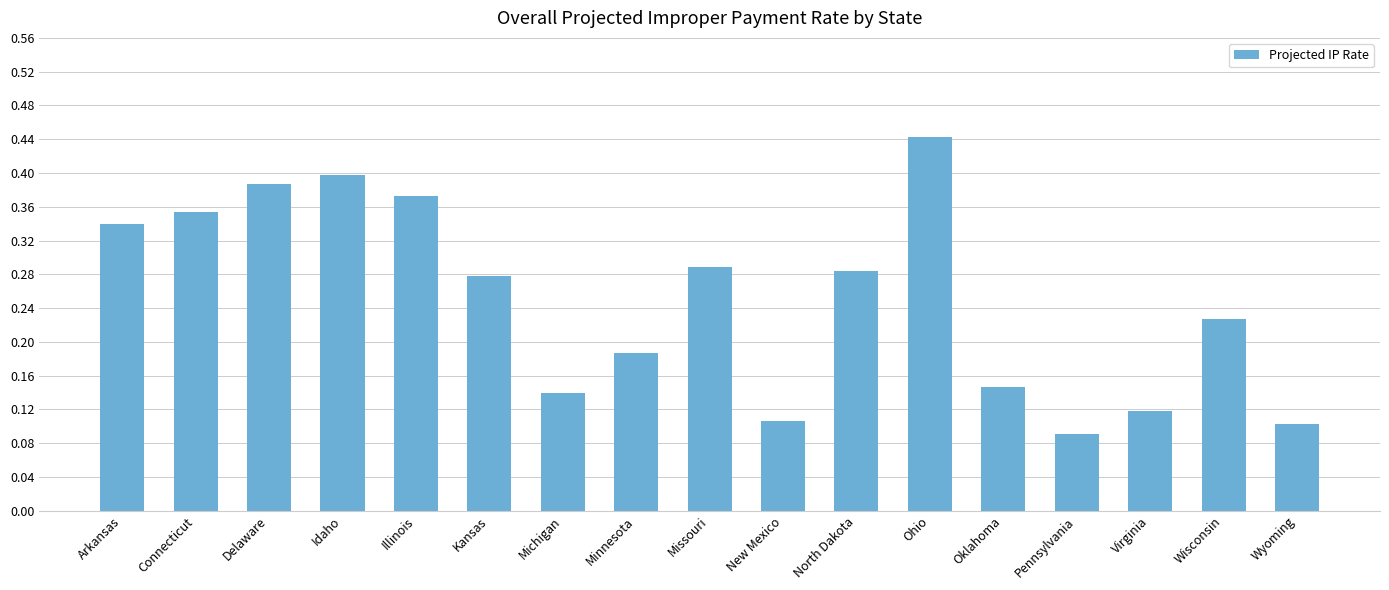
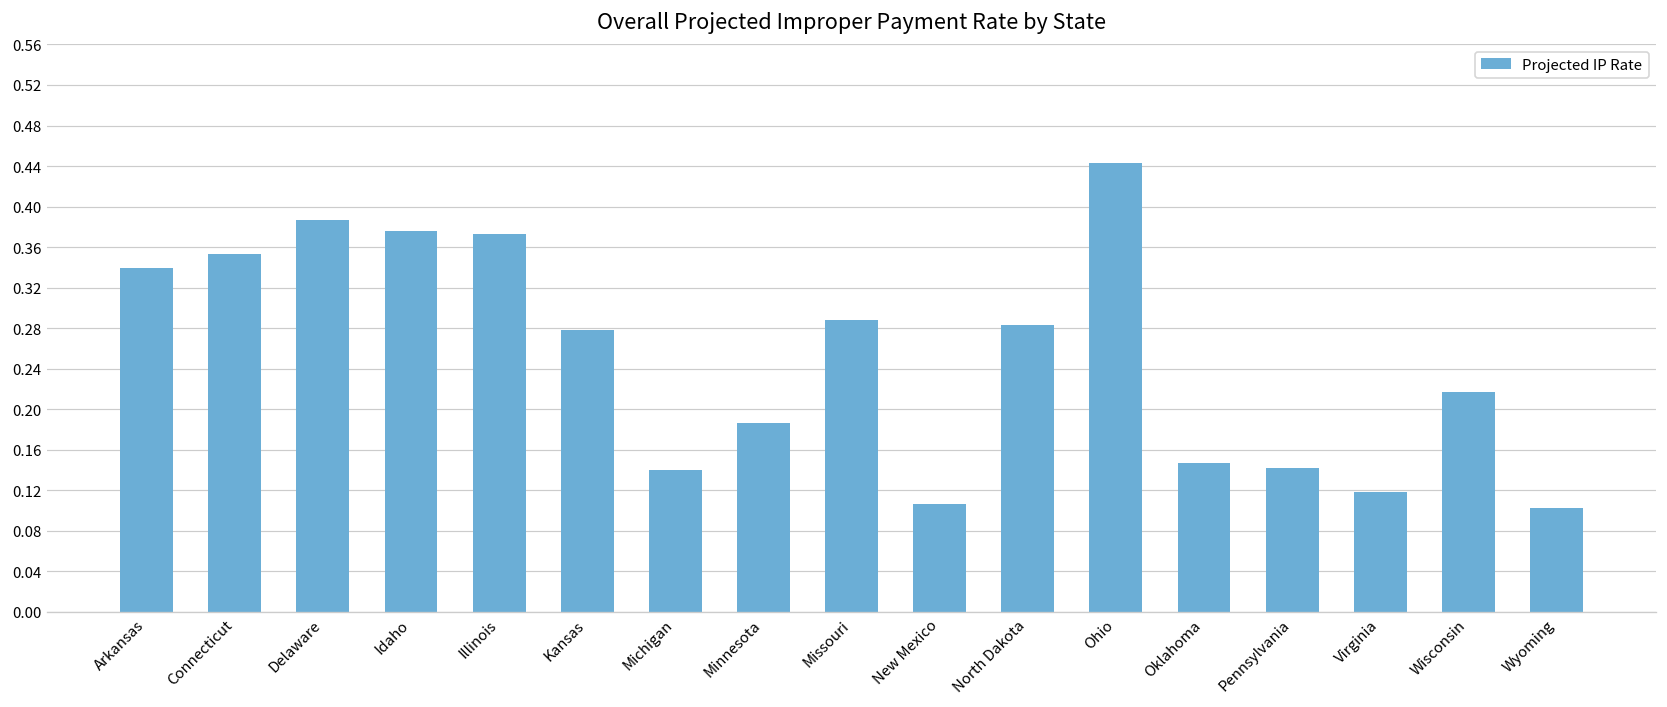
Idaho: 0.40 -> 0.38
Pennsylvania: 0.09 -> 0.14
Wisconsin: 0.23 -> 0.22
